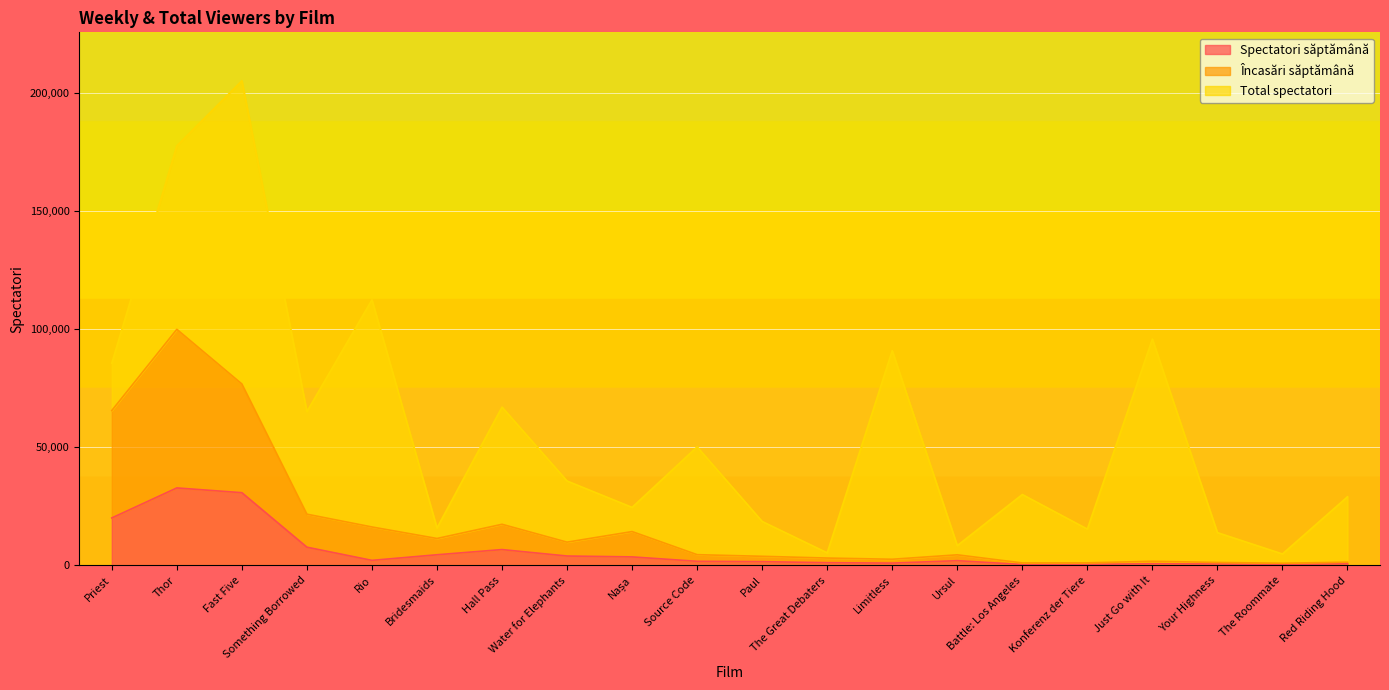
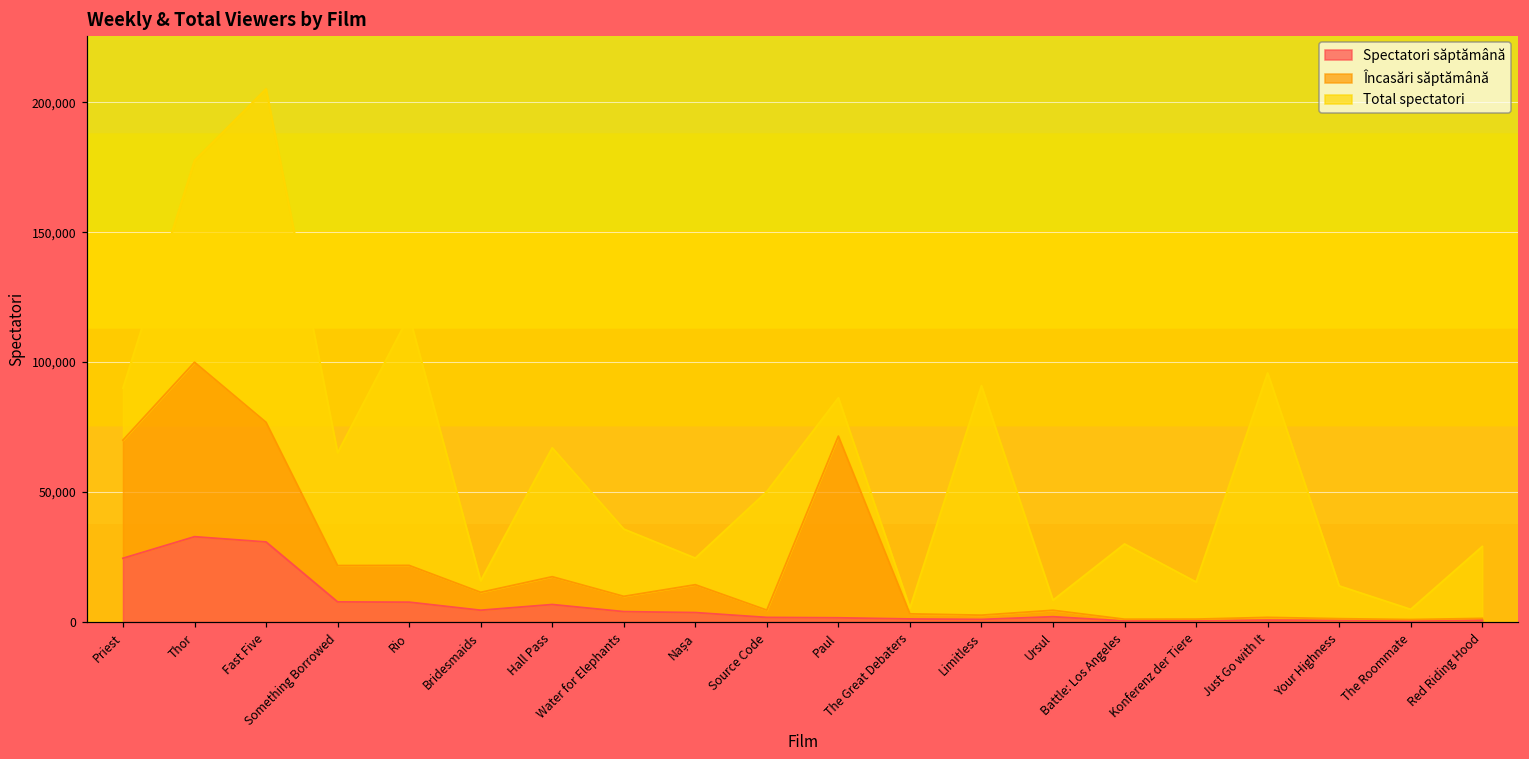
Spectatori săptămână, Priest: 20,000 -> 24,000
Spectatori săptămână, Rio: 2,000 -> 8,000
Încasări săptămână, Paul: 2,000 -> 70,000
